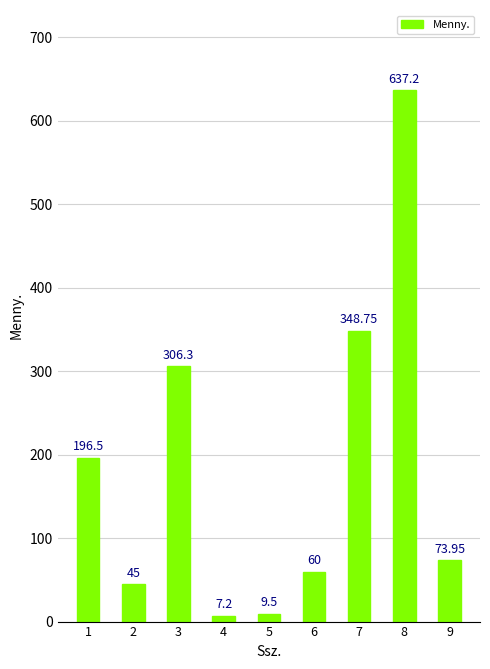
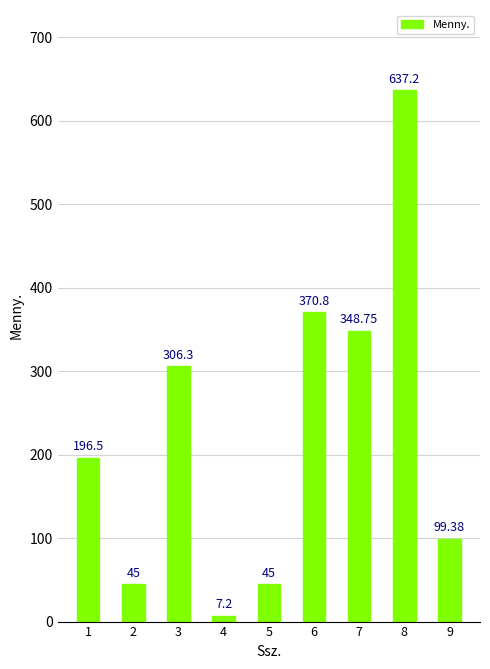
5: 9.5 -> 45
6: 60 -> 370.8
9: 73.95 -> 99.38
